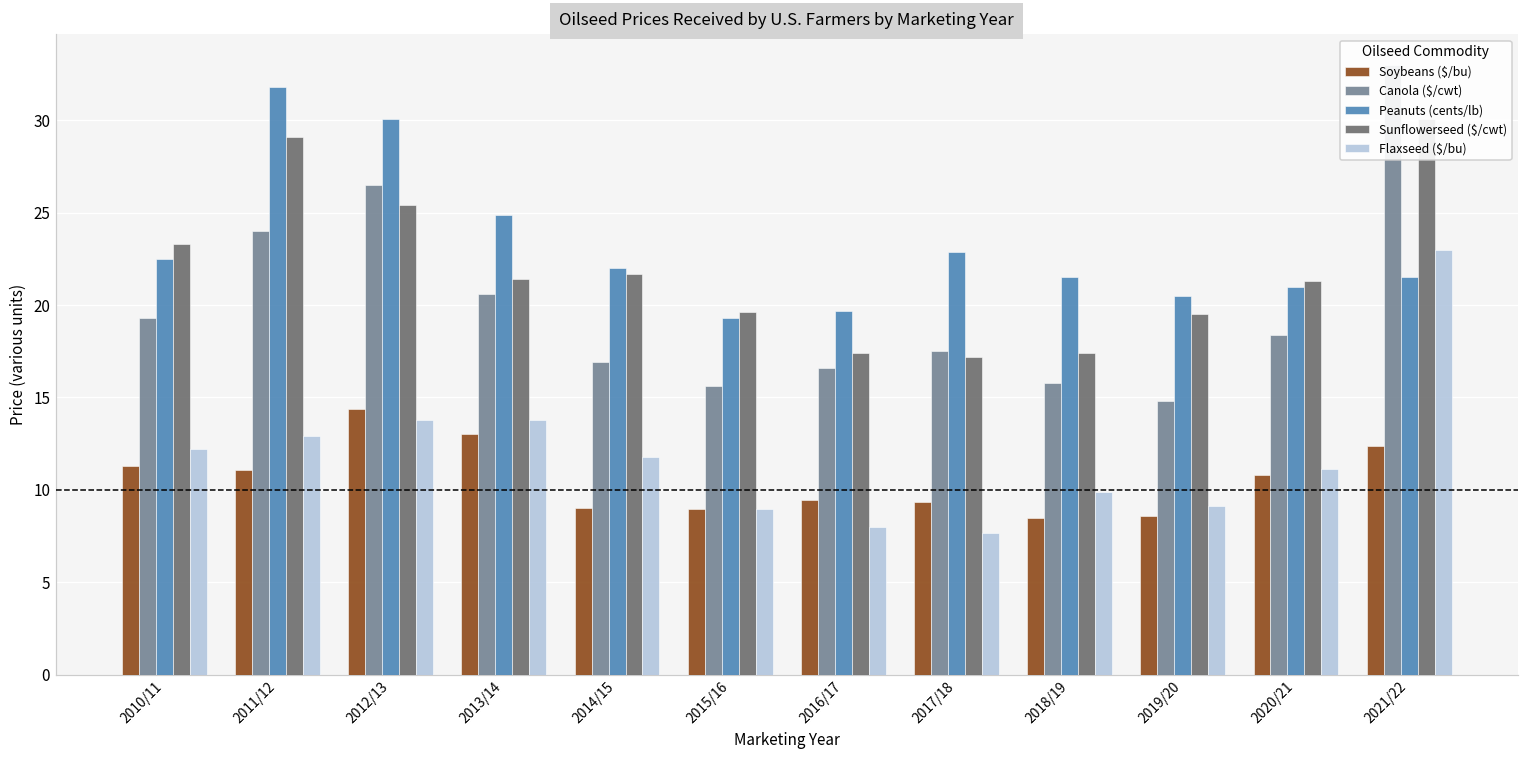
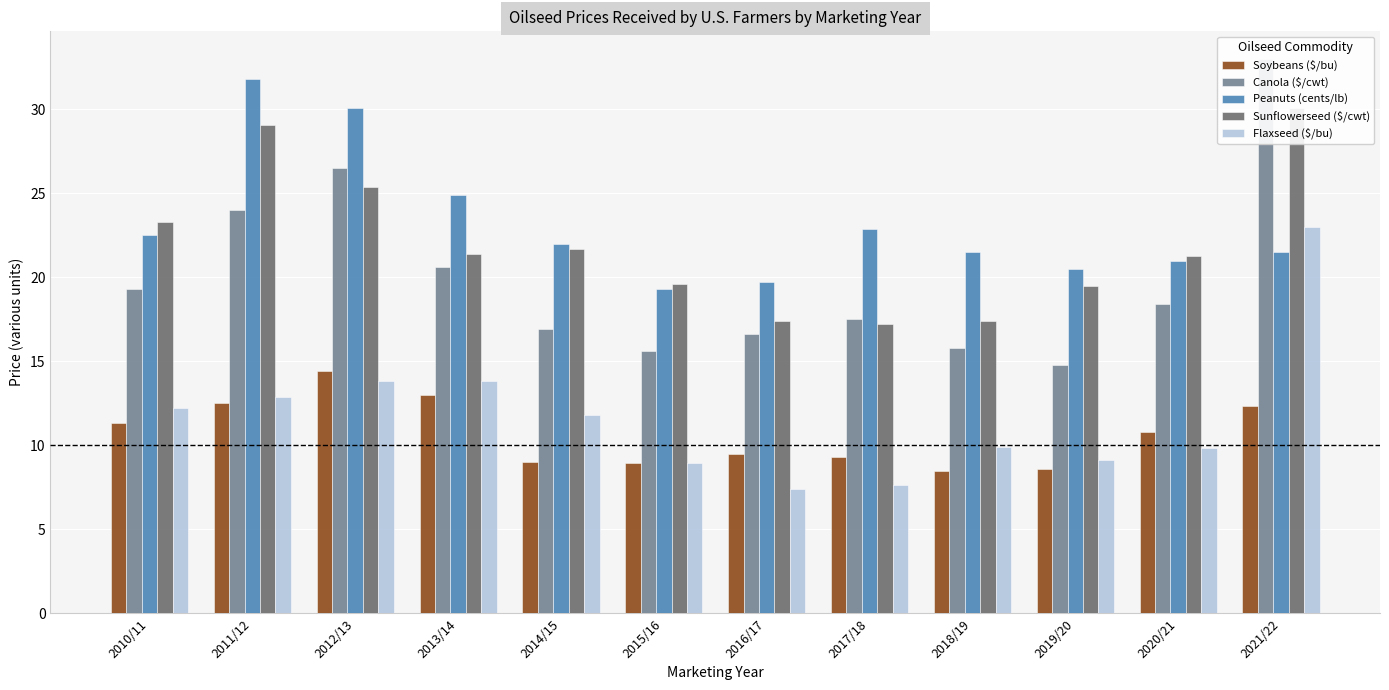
Soybeans ($/bu), 2011/12: 11.1 -> 12.5
Flaxseed ($/bu), 2016/17: 8.0 -> 7.4
Flaxseed ($/bu), 2020/21: 11.1 -> 9.9
